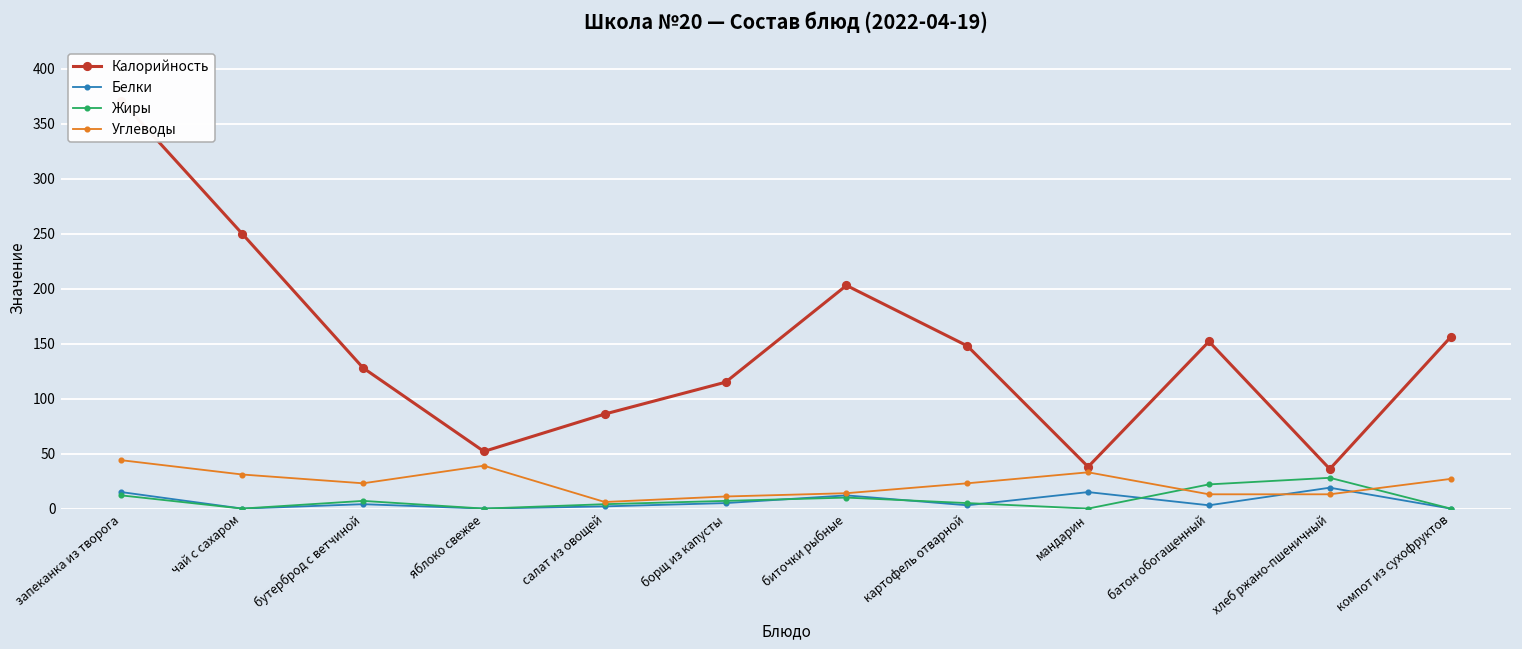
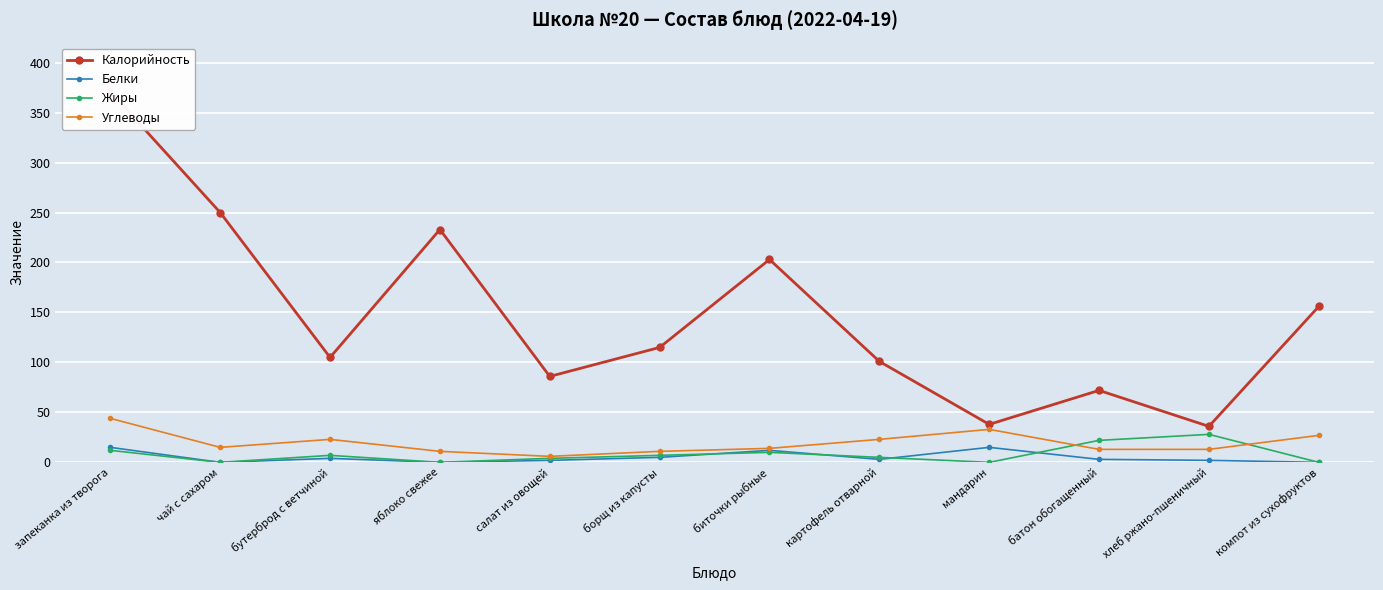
Углеводы, чай с сахаром: 30 -> 20
Калорийность, бутерброд с ветчиной: 130 -> 110
Калорийность, яблоко свежее: 50 -> 230
Углеводы, яблоко свежее: 40 -> 10
Калорийность, картофель отварной: 150 -> 100
Калорийность, батон обогащенный: 150 -> 70
Белки, хлеб ржано-пшеничный: 20 -> 0
